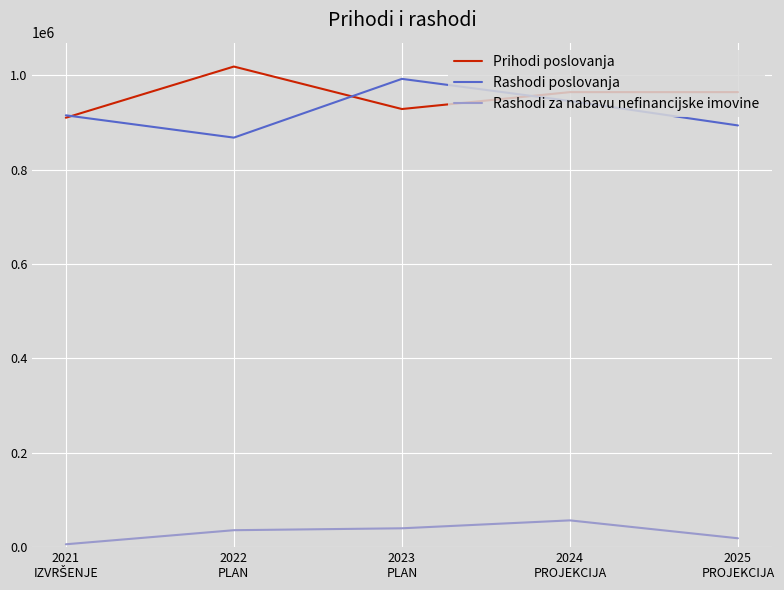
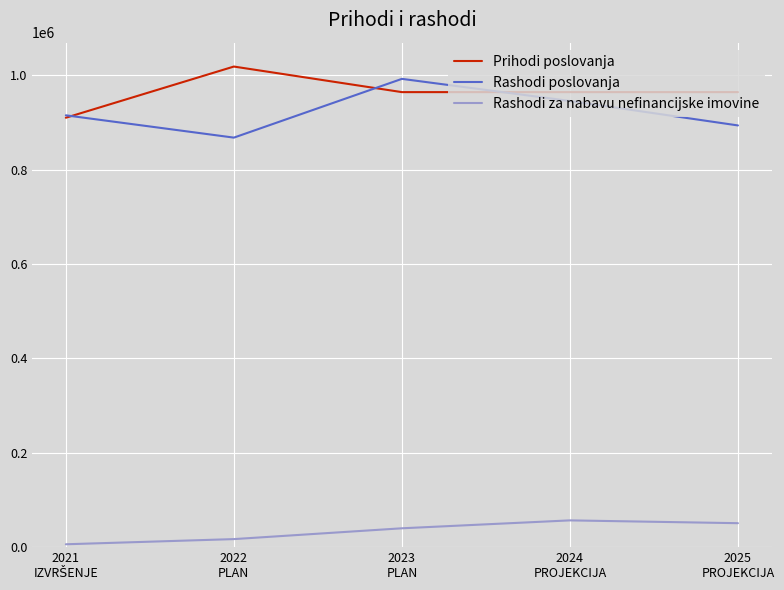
Rashodi za nabavu nefinancijske imovine, 2022 PLAN: 40000 -> 20000
Prihodi poslovanja, 2023 PLAN: 930000 -> 960000
Rashodi za nabavu nefinancijske imovine, 2025 PROJEKCIJA: 20000 -> 50000
